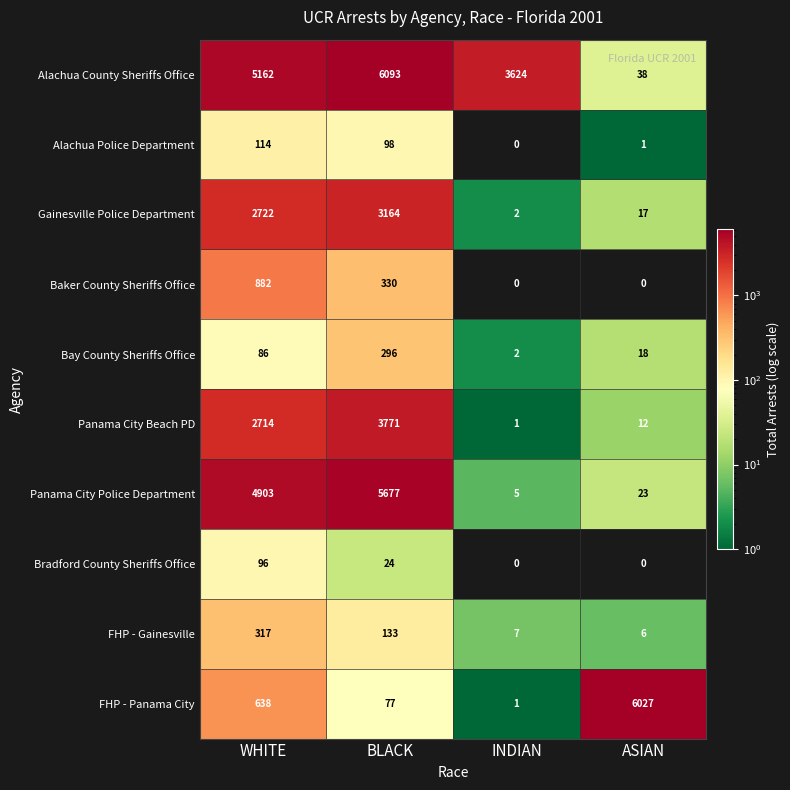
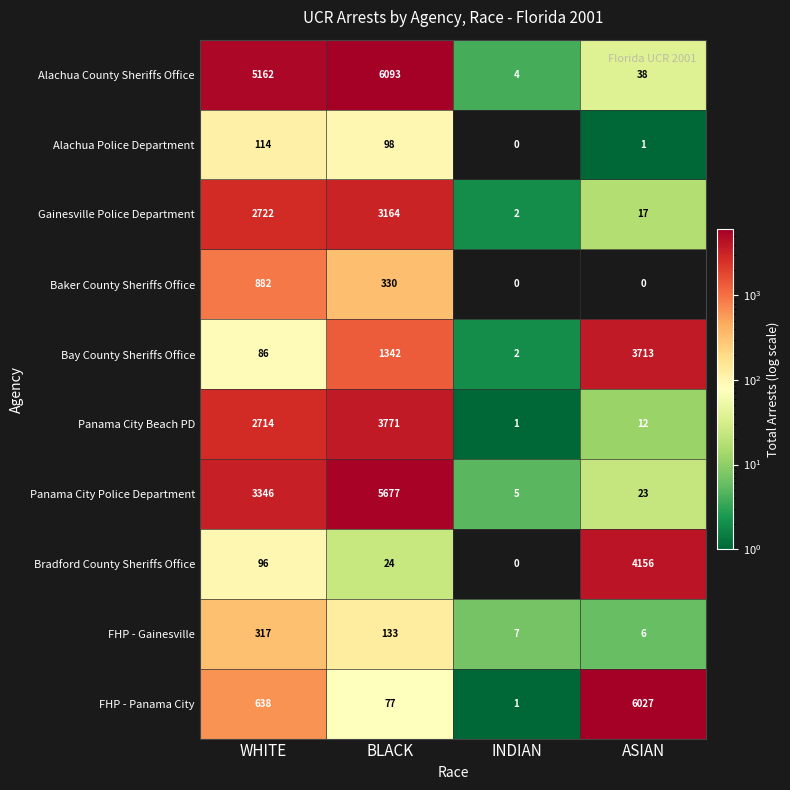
Alachua County Sheriffs Office, INDIAN: 3624 -> 4
Bay County Sheriffs Office, BLACK: 296 -> 1342
Bay County Sheriffs Office, ASIAN: 18 -> 3713
Panama City Police Department, WHITE: 4903 -> 3346
Bradford County Sheriffs Office, ASIAN: 0 -> 4156
